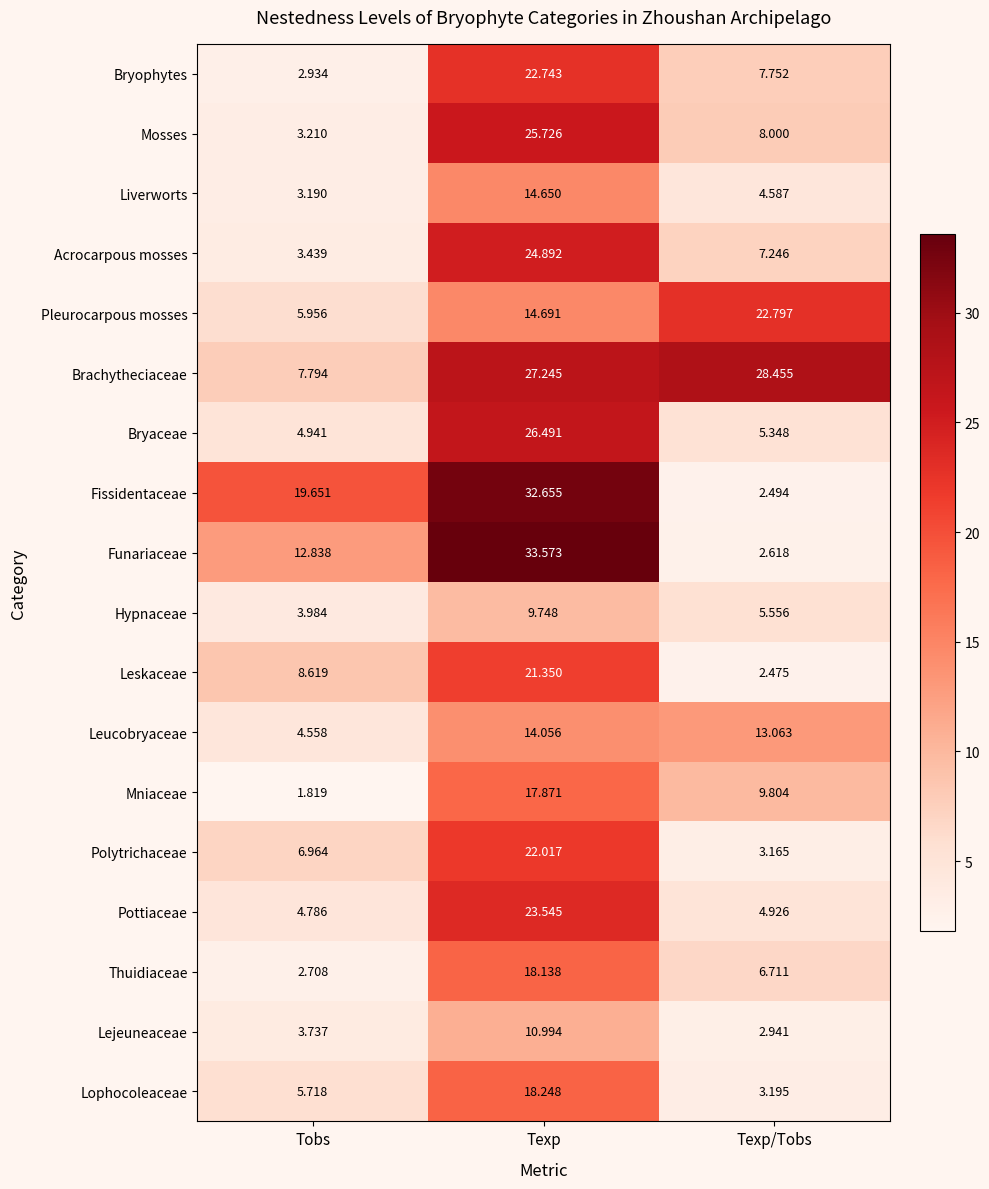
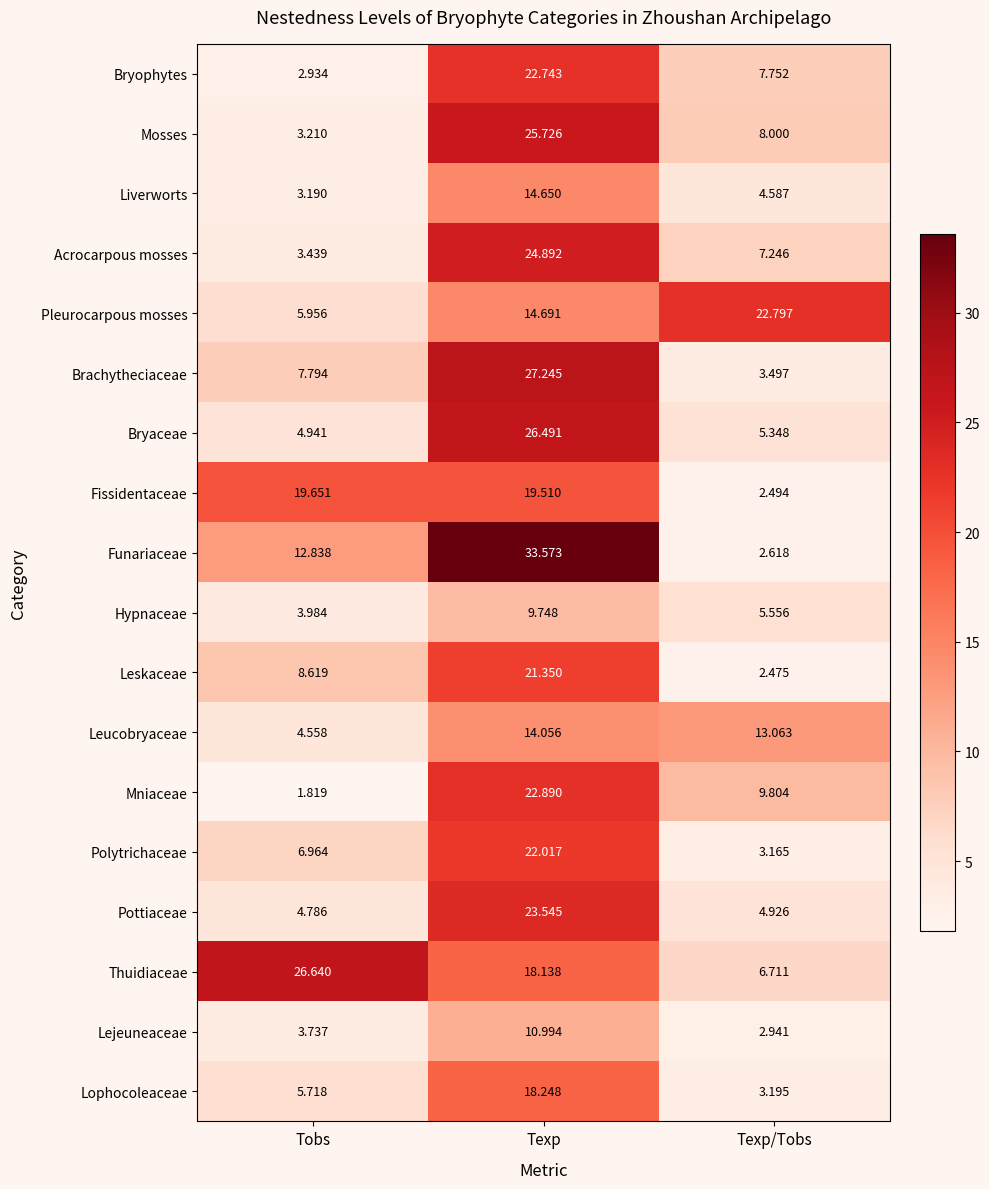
Brachytheciaceae, Texp/Tobs: 28.455 -> 3.497
Fissidentaceae, Texp: 32.655 -> 19.510
Mniaceae, Texp: 17.871 -> 22.890
Thuidiaceae, Tobs: 2.708 -> 26.640
